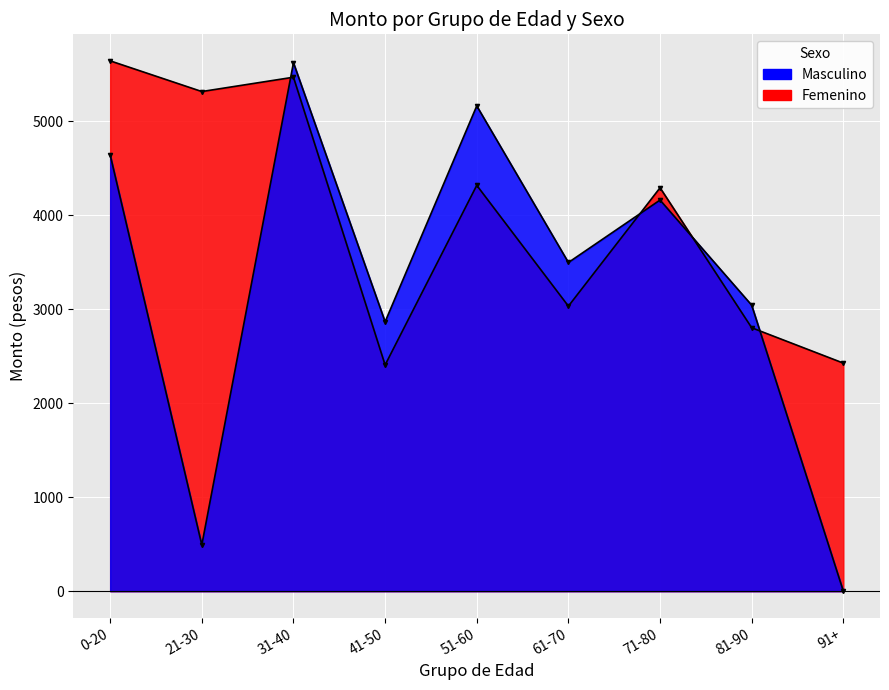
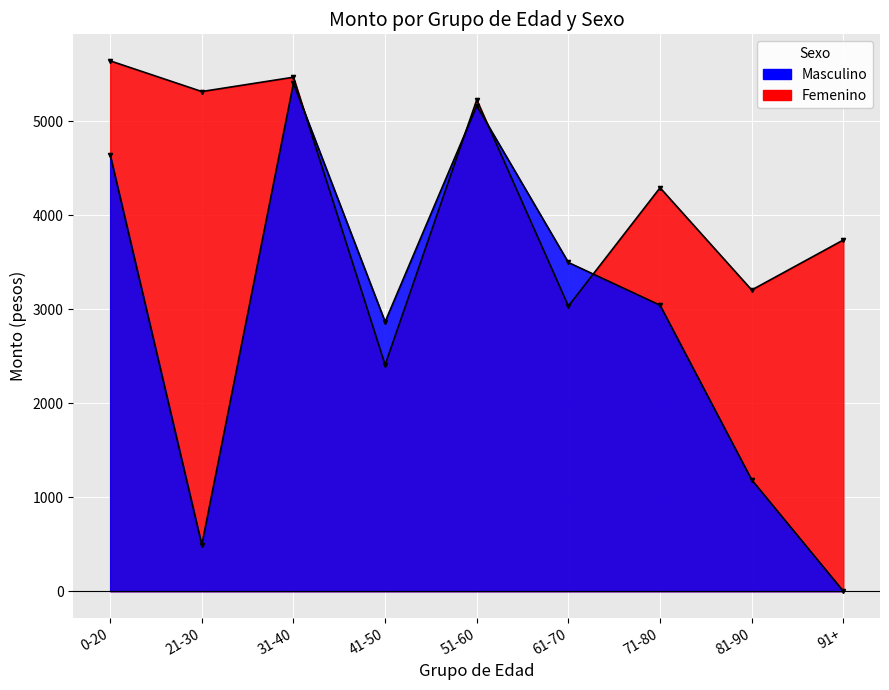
Masculino, 31-40: 5600 -> 5400
Femenino, 51-60: 4300 -> 5200
Masculino, 71-80: 4200 -> 3000
Femenino, 81-90: 2800 -> 3200
Masculino, 81-90: 3000 -> 1200
Femenino, 91+: 2400 -> 3700
